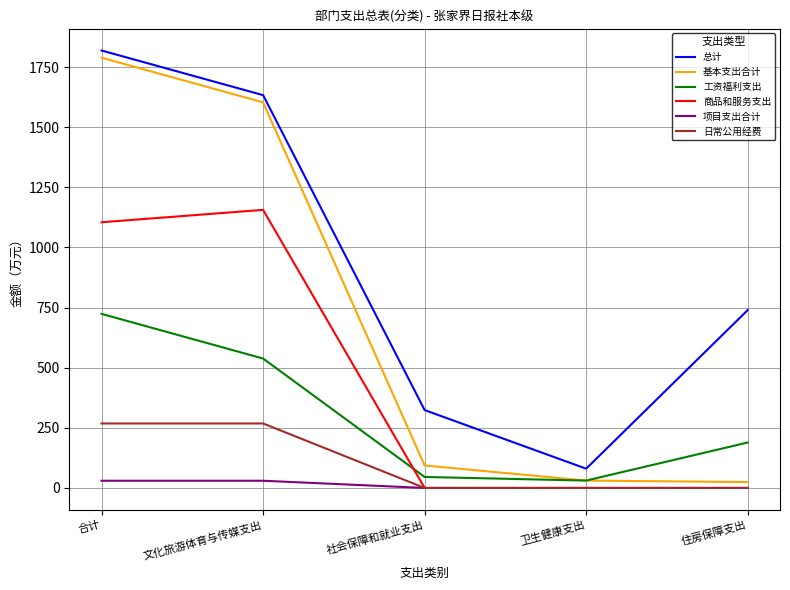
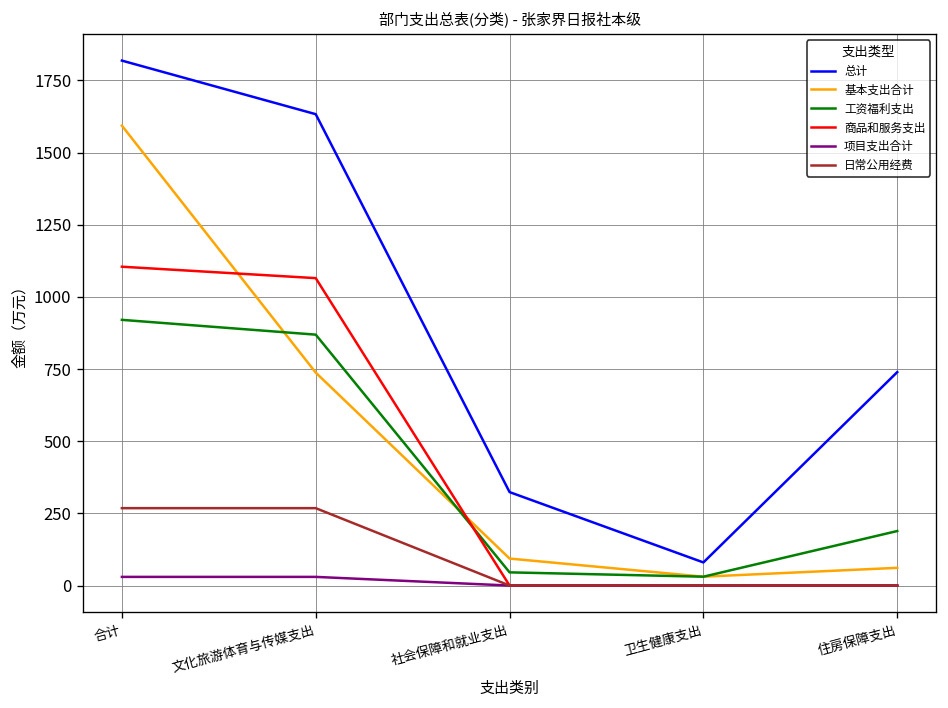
基本支出合计, 合计: 1790 -> 1590
工资福利支出, 合计: 720 -> 920
基本支出合计, 文化旅游体育与传媒支出: 1600 -> 740
工资福利支出, 文化旅游体育与传媒支出: 540 -> 870
商品和服务支出, 文化旅游体育与传媒支出: 1160 -> 1070
基本支出合计, 住房保障支出: 20 -> 60
